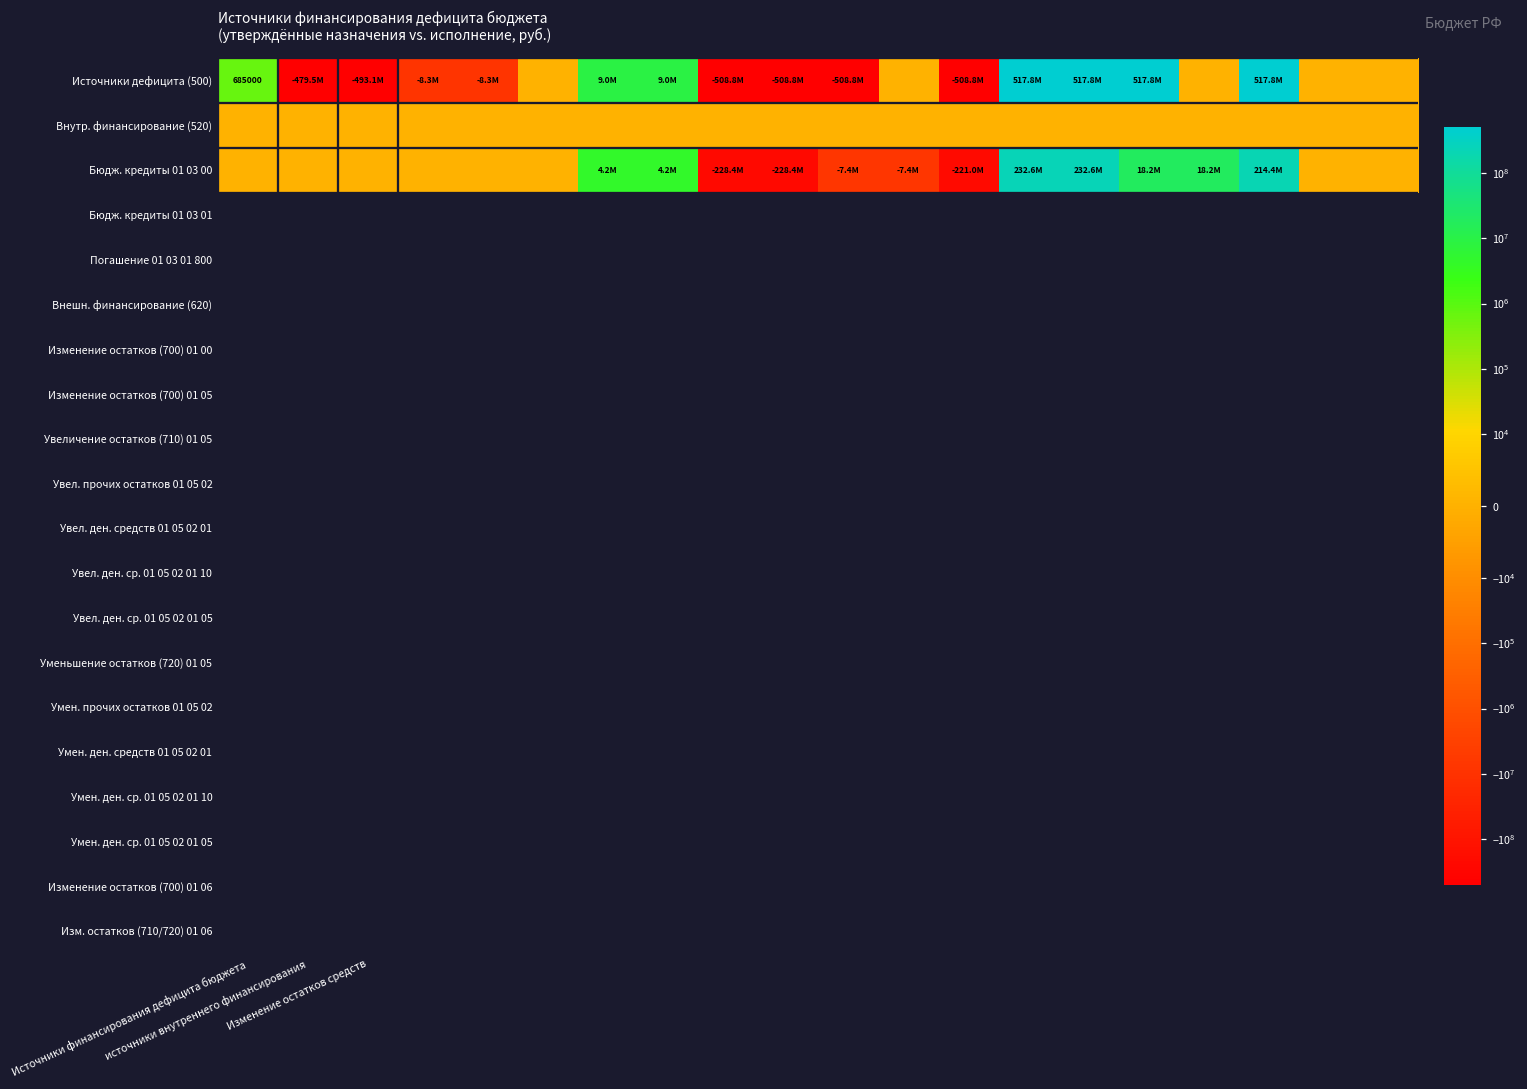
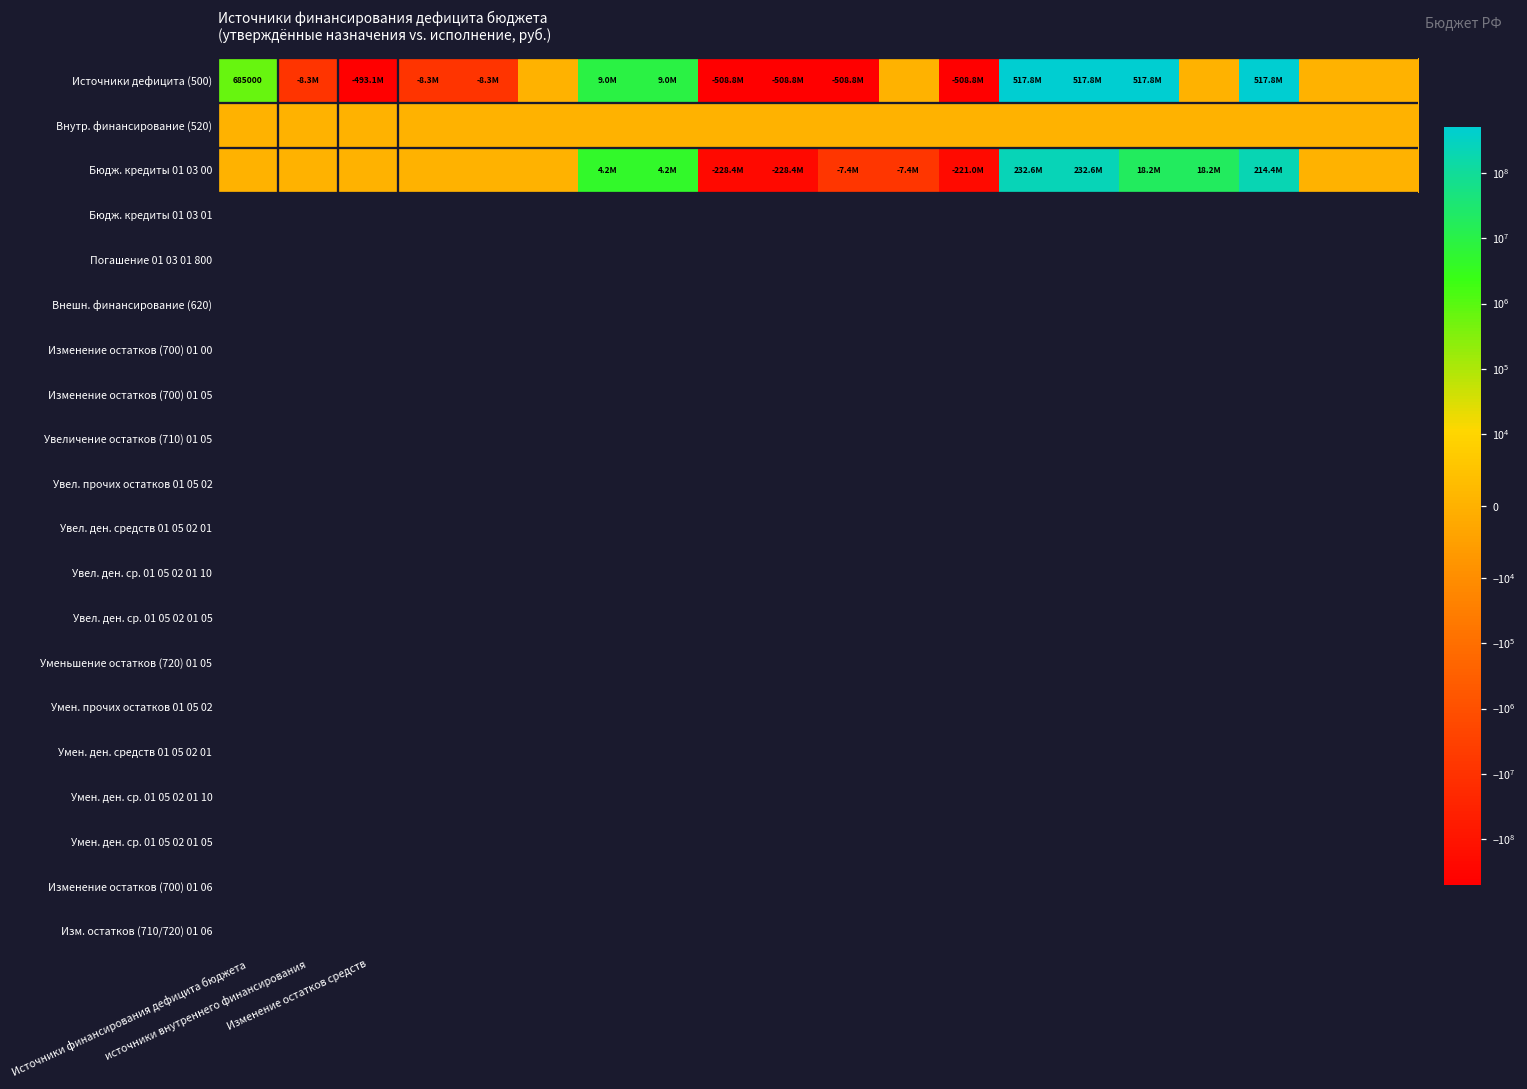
Источники дефицита (500), источники внутреннего финансирования: -479.5M -> -8.3M
